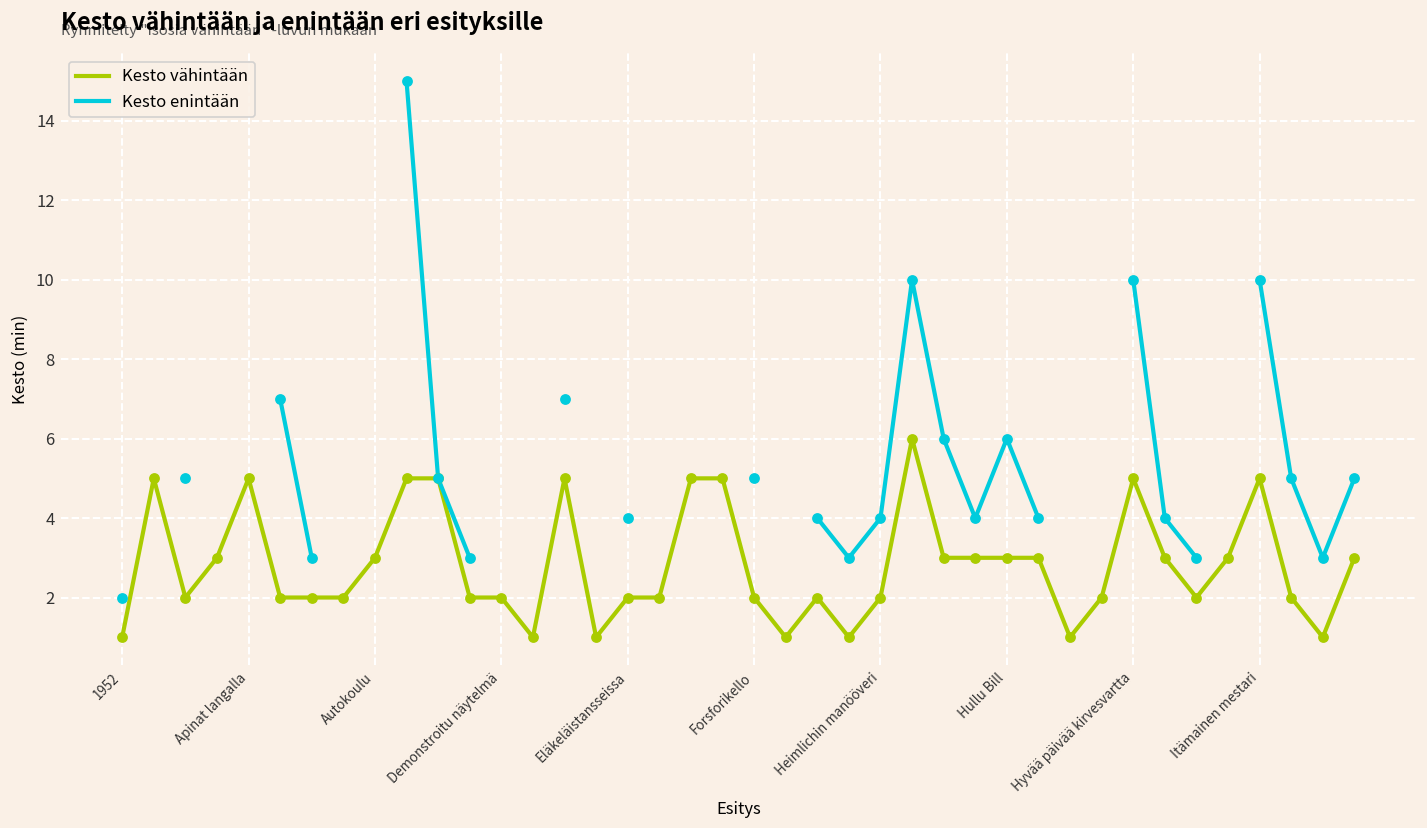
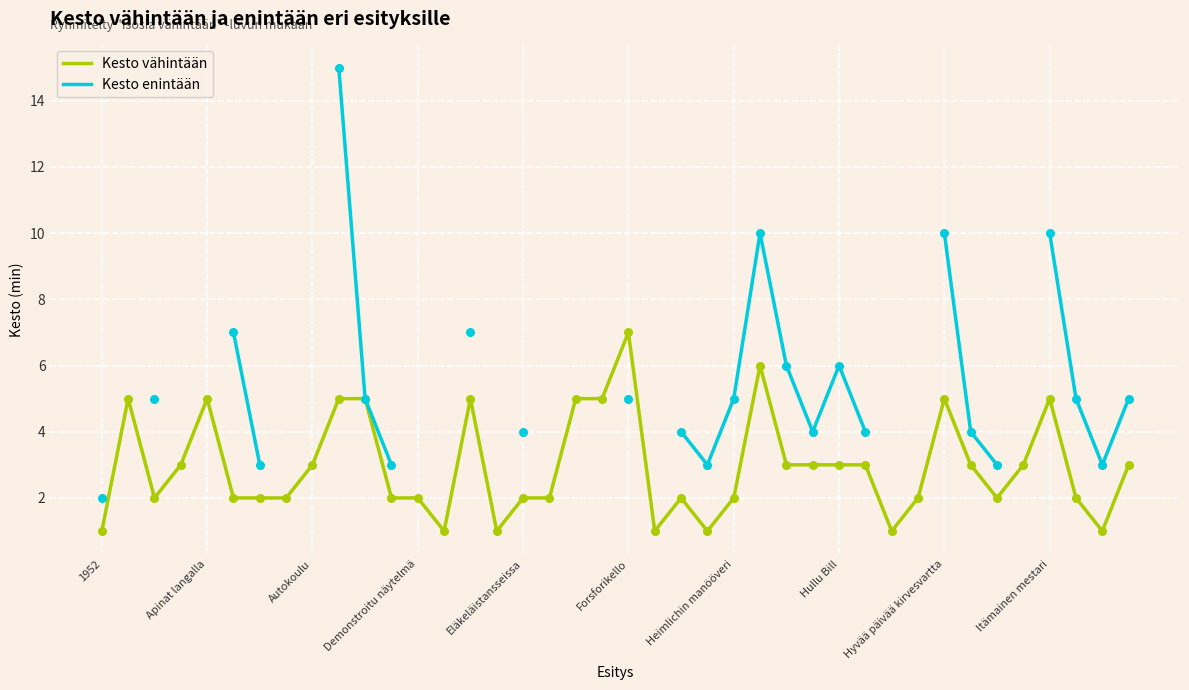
Kesto vähintään, Forsforikello: 2 -> 7
Kesto enintään, Heimlichin manööveri: 4 -> 5
